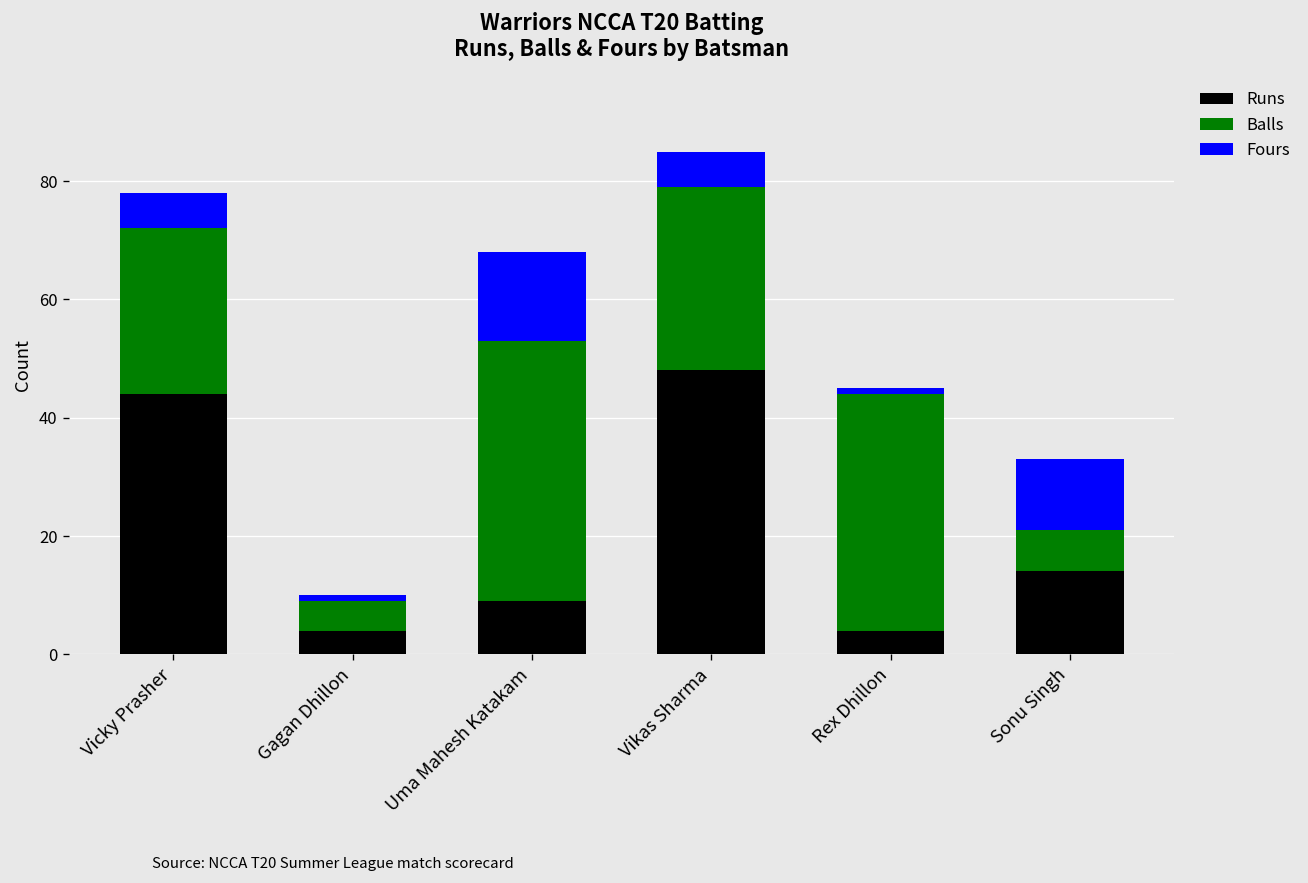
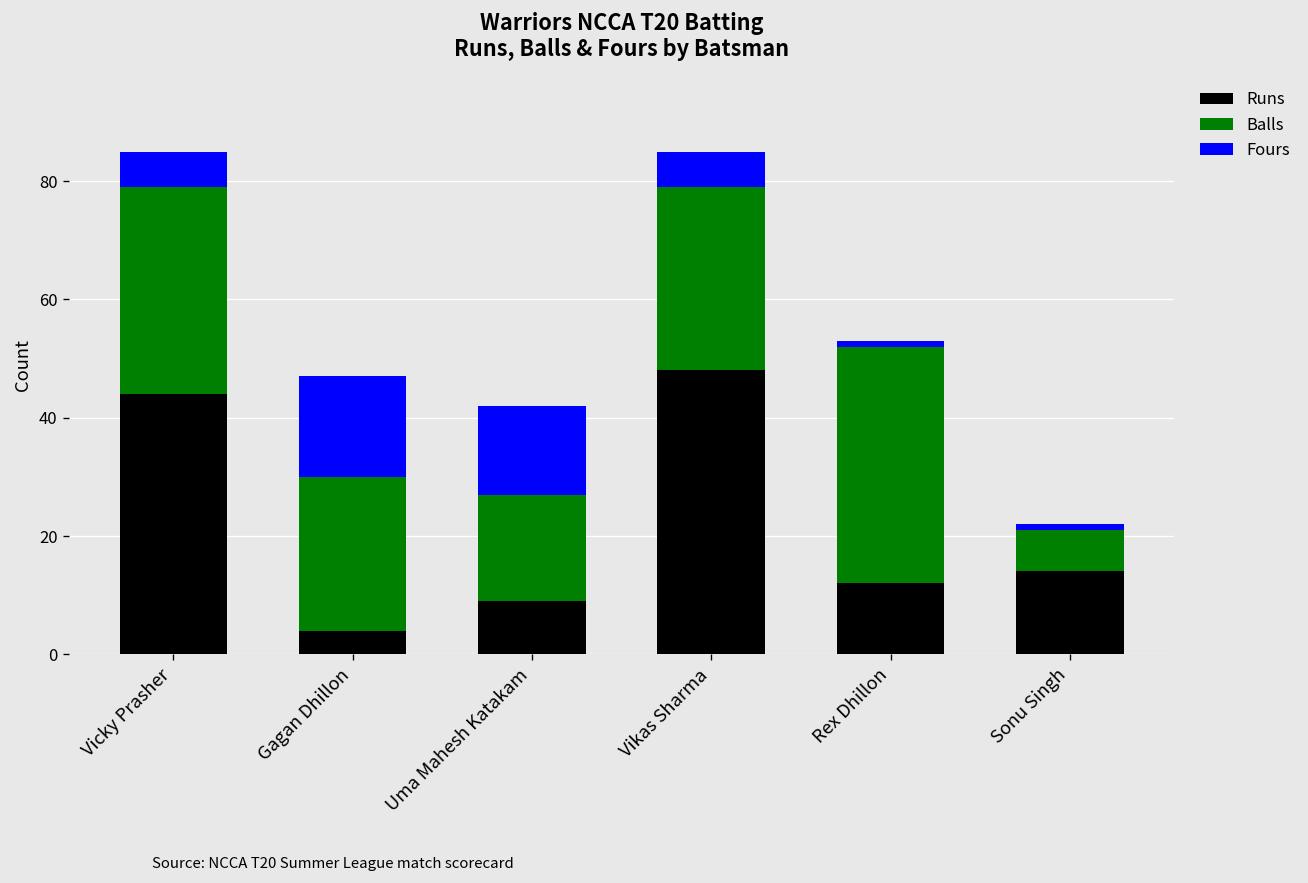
Balls, Vicky Prasher: 28 -> 35
Balls, Gagan Dhillon: 5 -> 26
Fours, Gagan Dhillon: 1 -> 17
Balls, Uma Mahesh Katakam: 44 -> 18
Runs, Rex Dhillon: 4 -> 12
Fours, Sonu Singh: 12 -> 1
